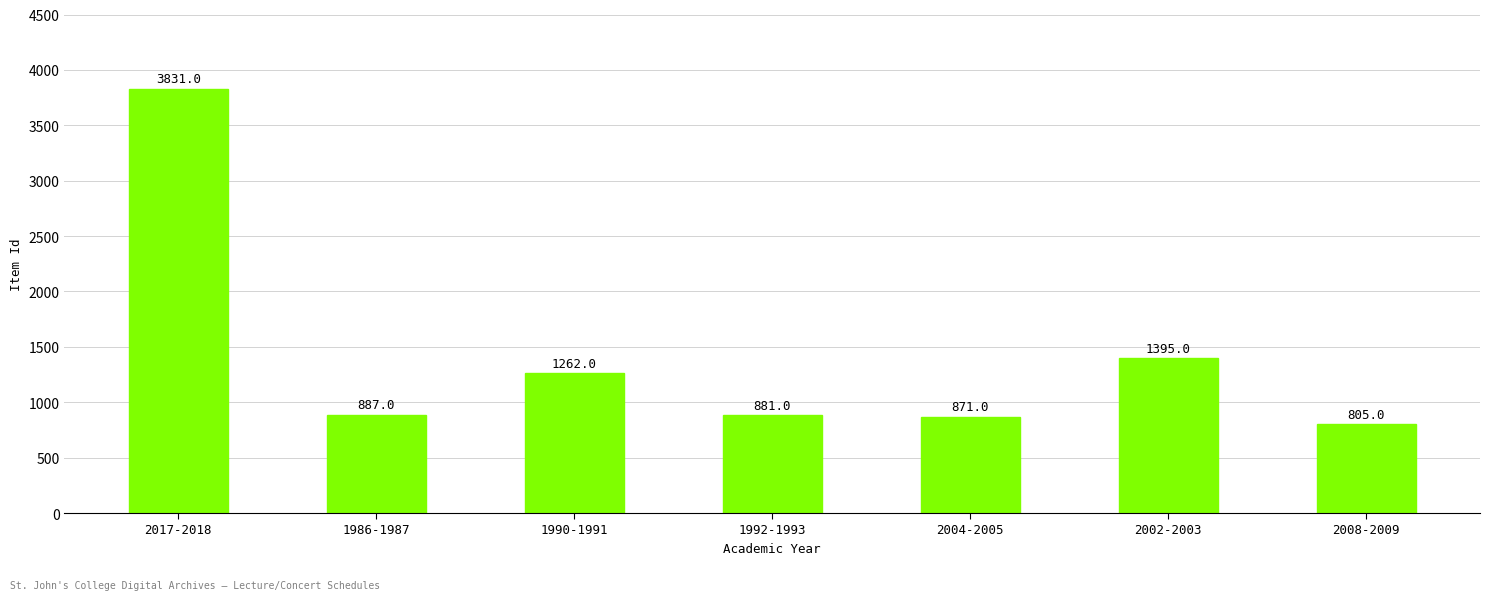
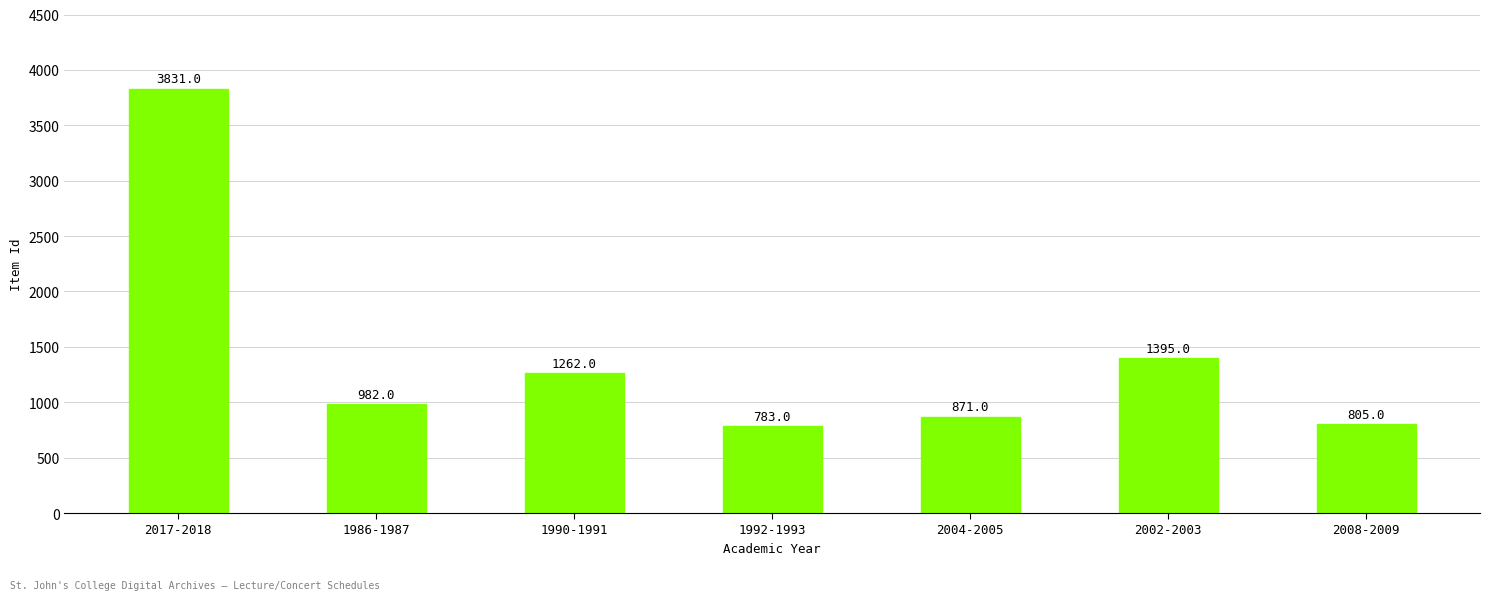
1986-1987: 887.0 -> 982.0
1992-1993: 881.0 -> 783.0
